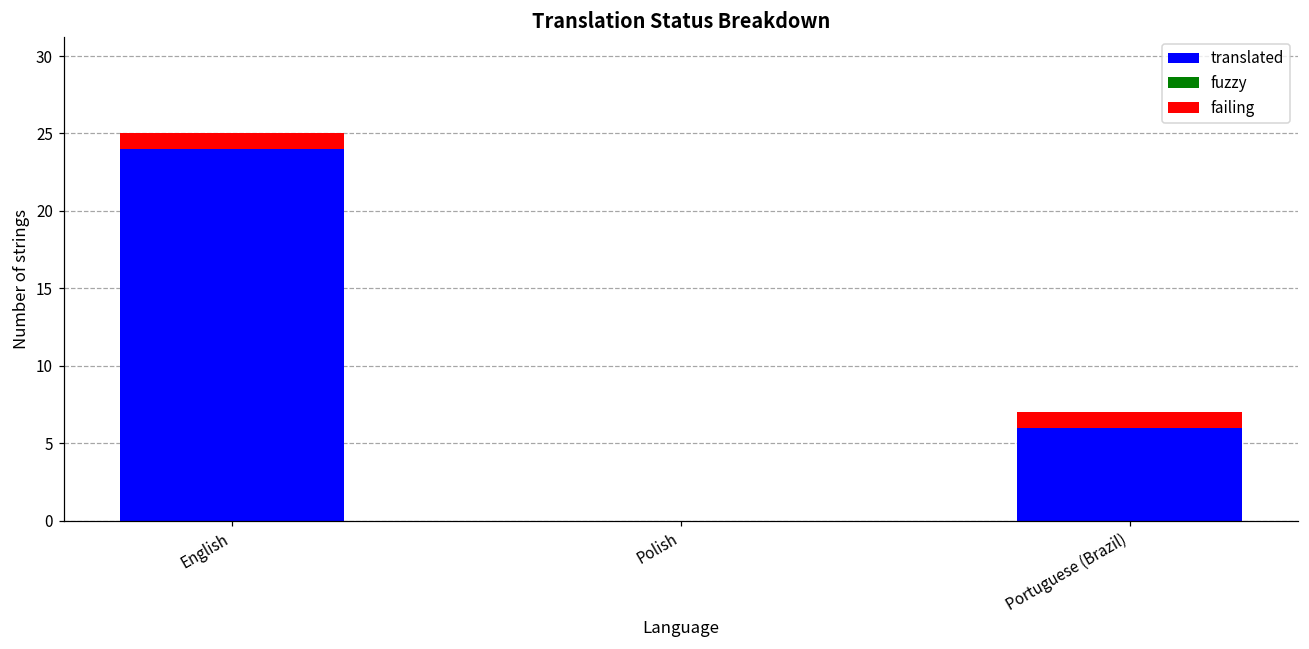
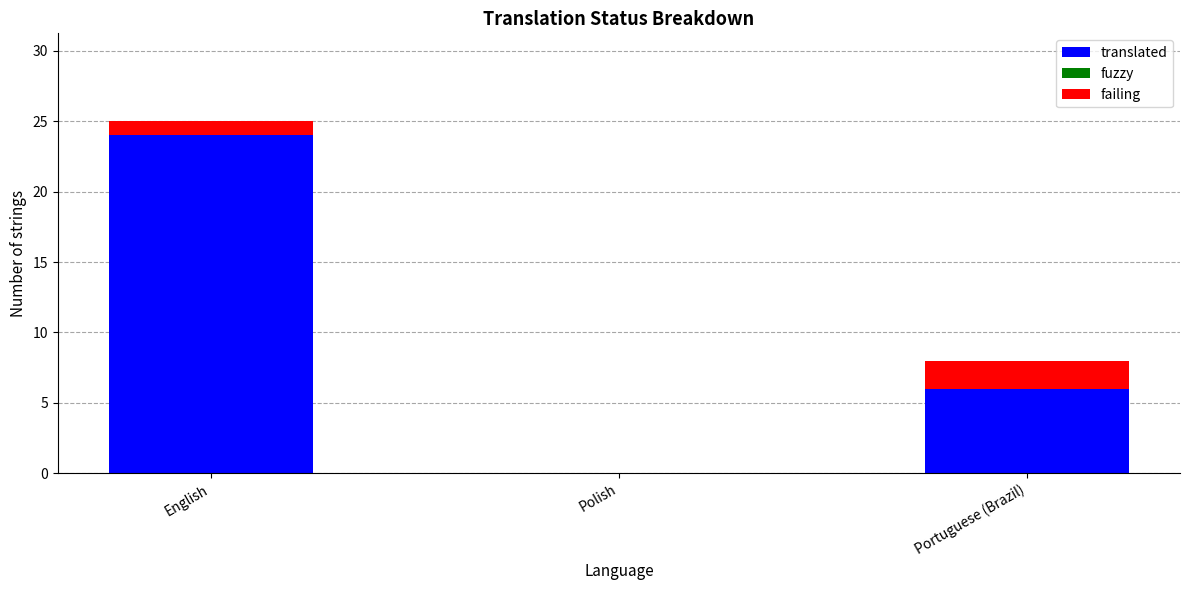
failing, Portuguese (Brazil): 1 -> 2
